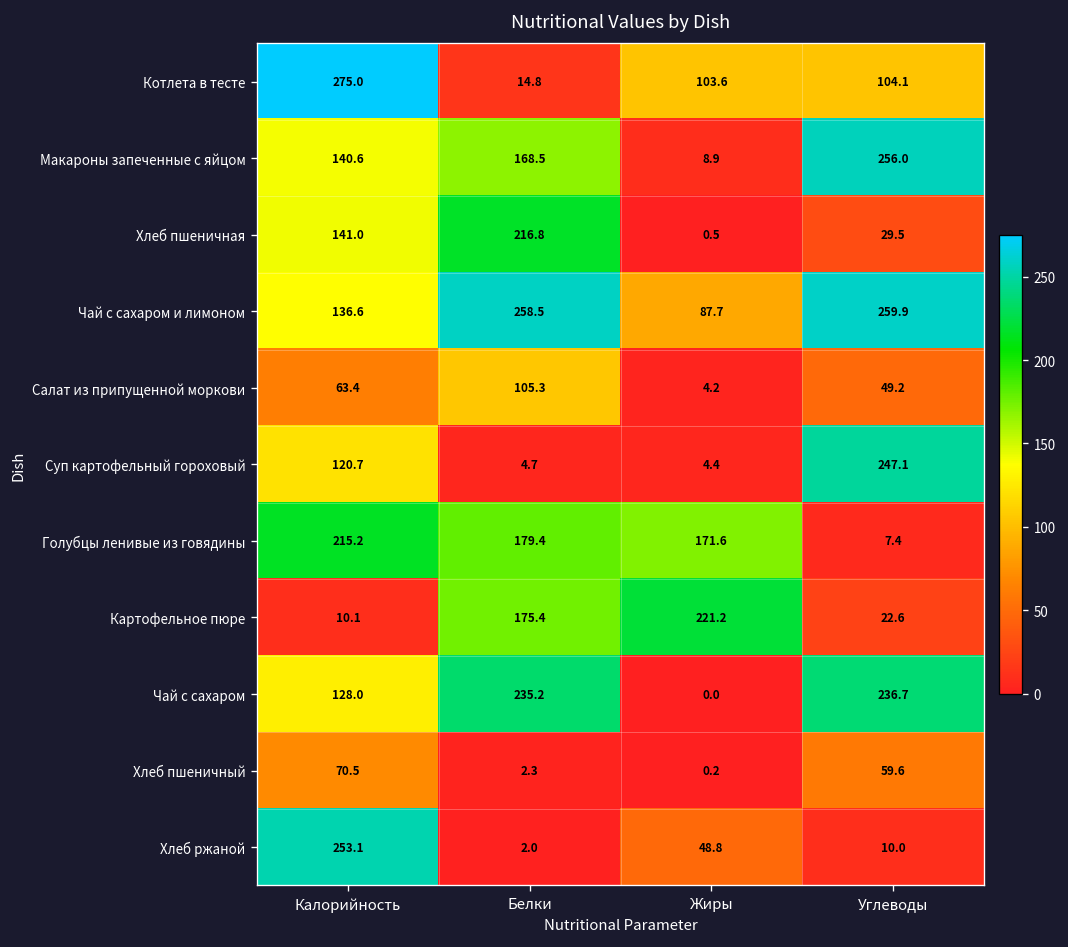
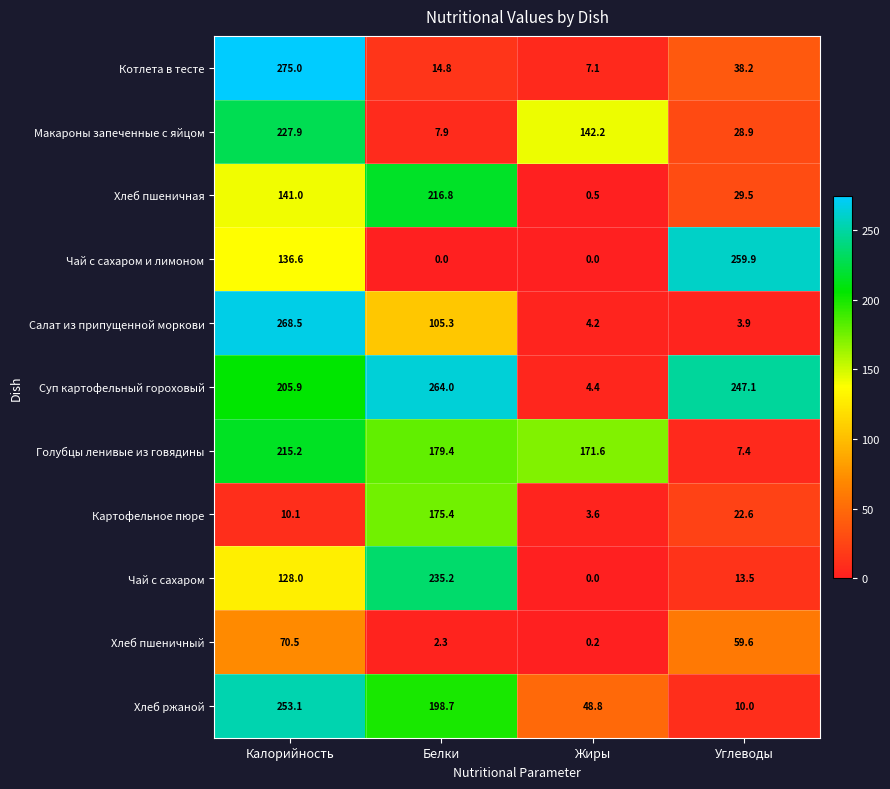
Котлета в тесте, Жиры: 103.6 -> 7.1
Котлета в тесте, Углеводы: 104.1 -> 38.2
Макароны запеченные с яйцом, Калорийность: 140.6 -> 227.9
Макароны запеченные с яйцом, Белки: 168.5 -> 7.9
Макароны запеченные с яйцом, Жиры: 8.9 -> 142.2
Макароны запеченные с яйцом, Углеводы: 256.0 -> 28.9
Чай с сахаром и лимоном, Белки: 258.5 -> 0.0
Чай с сахаром и лимоном, Жиры: 87.7 -> 0.0
Салат из припущенной моркови, Калорийность: 63.4 -> 268.5
Салат из припущенной моркови, Углеводы: 49.2 -> 3.9
Суп картофельный гороховый, Калорийность: 120.7 -> 205.9
Суп картофельный гороховый, Белки: 4.7 -> 264.0
Картофельное пюре, Жиры: 221.2 -> 3.6
Чай с сахаром, Углеводы: 236.7 -> 13.5
Хлеб ржаной, Белки: 2.0 -> 198.7
